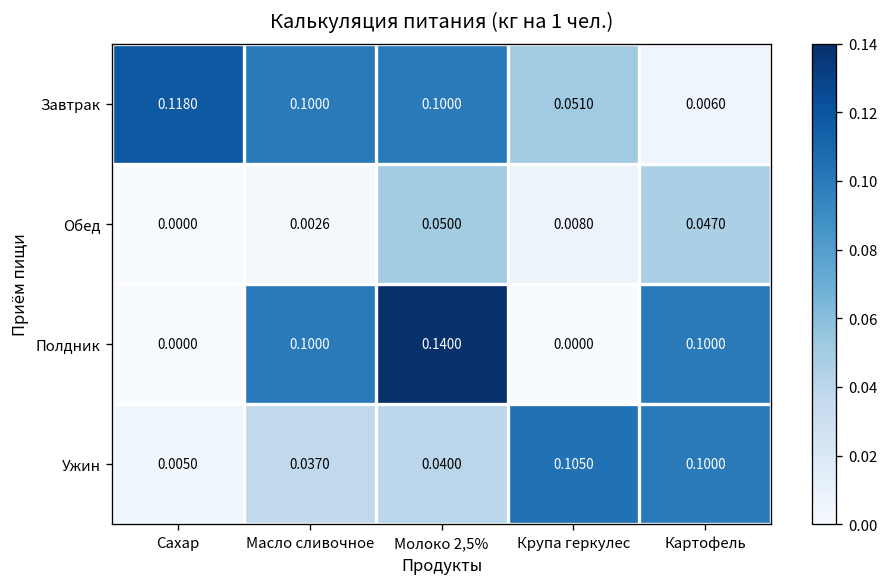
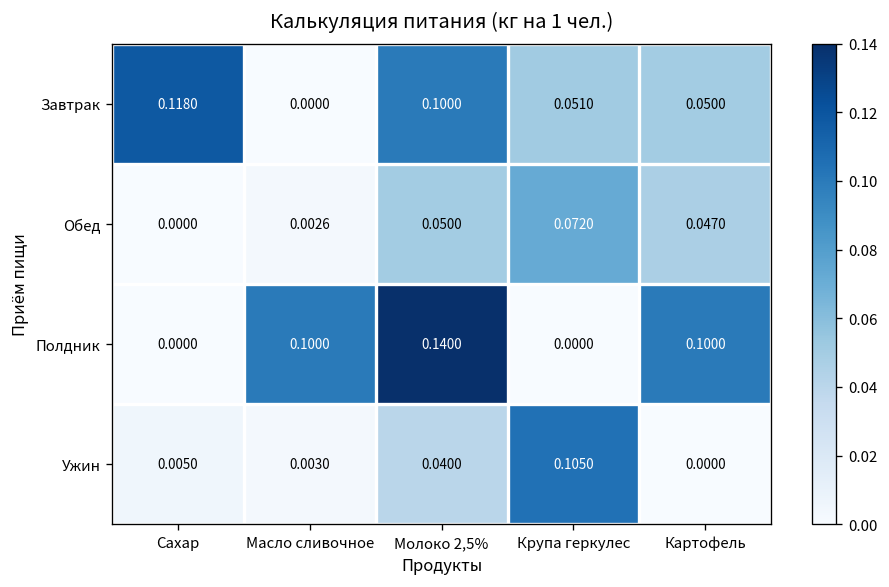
Завтрак, Масло сливочное: 0.1000 -> 0.0000
Завтрак, Картофель: 0.0060 -> 0.0500
Обед, Крупа геркулес: 0.0080 -> 0.0720
Ужин, Масло сливочное: 0.0370 -> 0.0030
Ужин, Картофель: 0.1000 -> 0.0000
